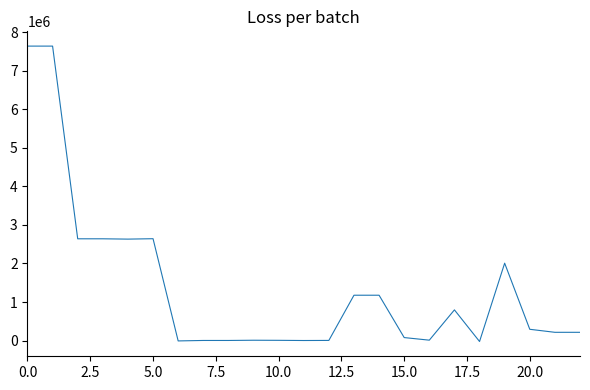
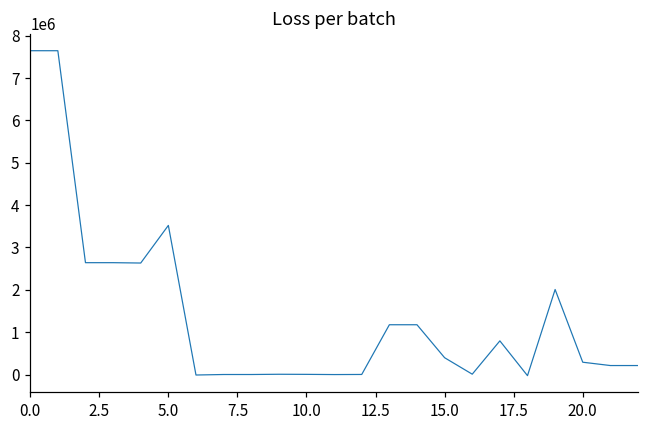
5.0: 2600000 -> 3500000
15.0: 100000 -> 400000
